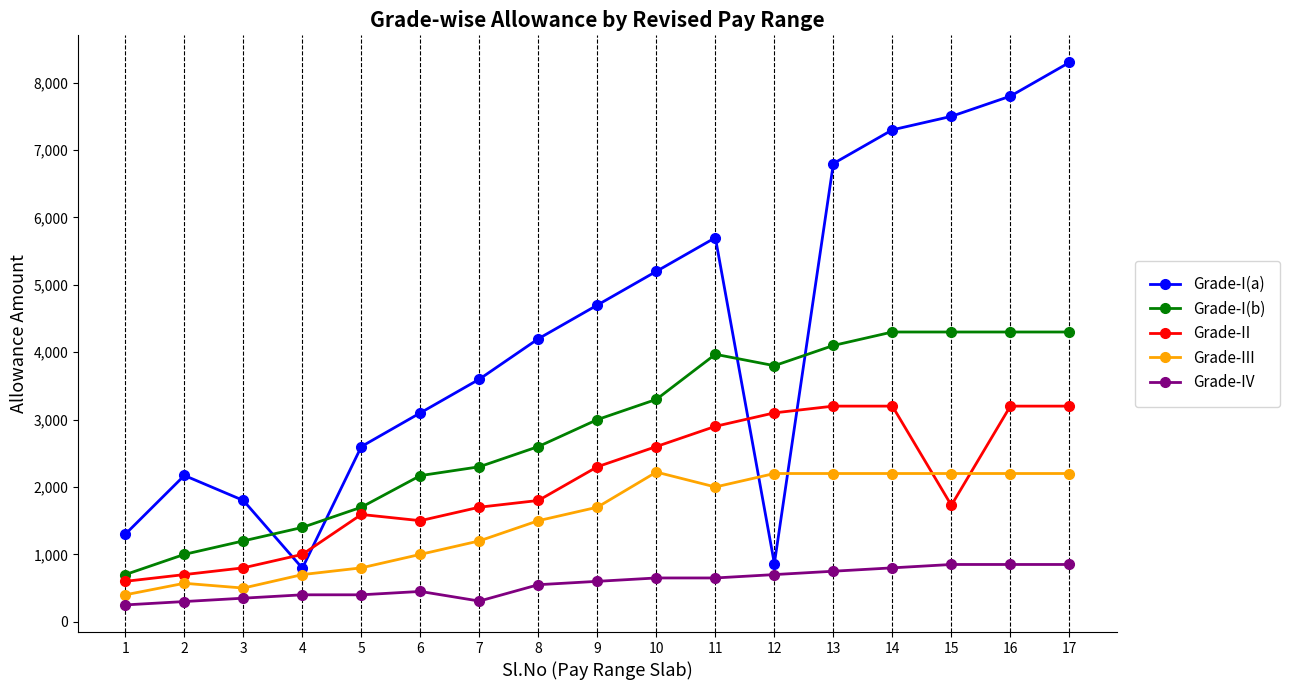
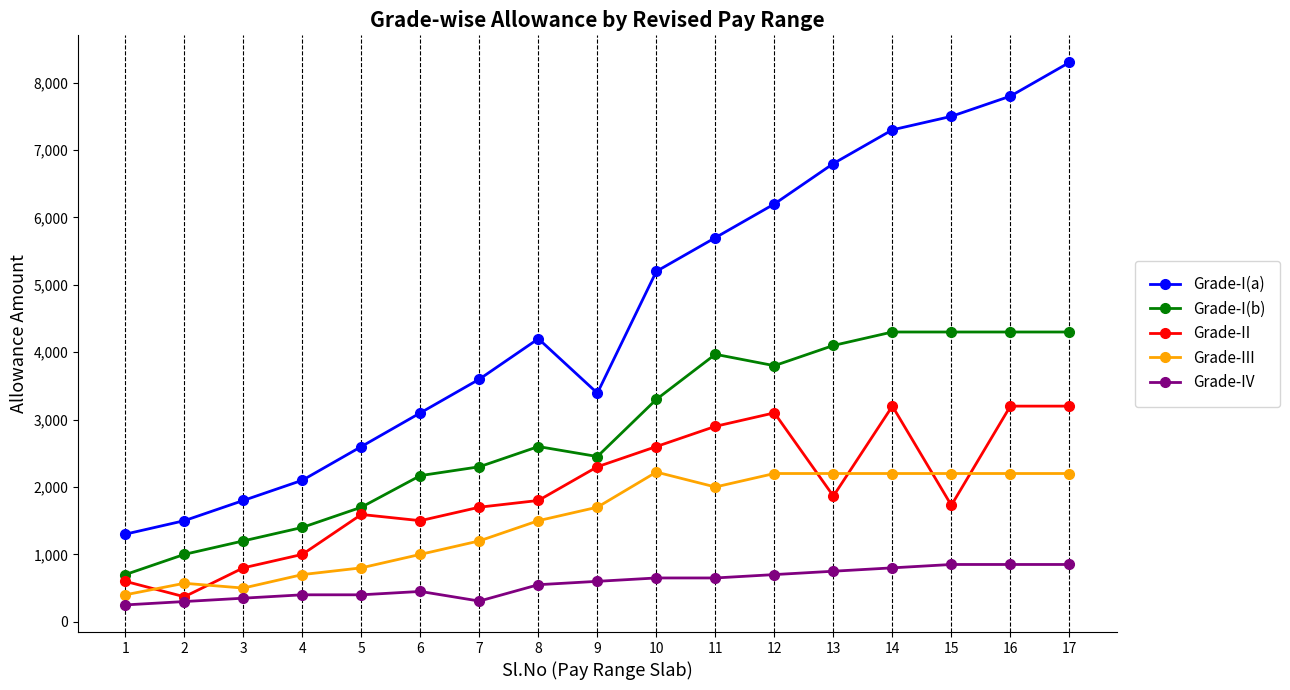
Grade-I(a), 2: 2,200 -> 1,500
Grade-II, 2: 700 -> 400
Grade-I(a), 4: 800 -> 2,100
Grade-I(a), 9: 4,700 -> 3,400
Grade-I(b), 9: 3,000 -> 2,500
Grade-I(a), 12: 900 -> 6,200
Grade-II, 13: 3,200 -> 1,900
